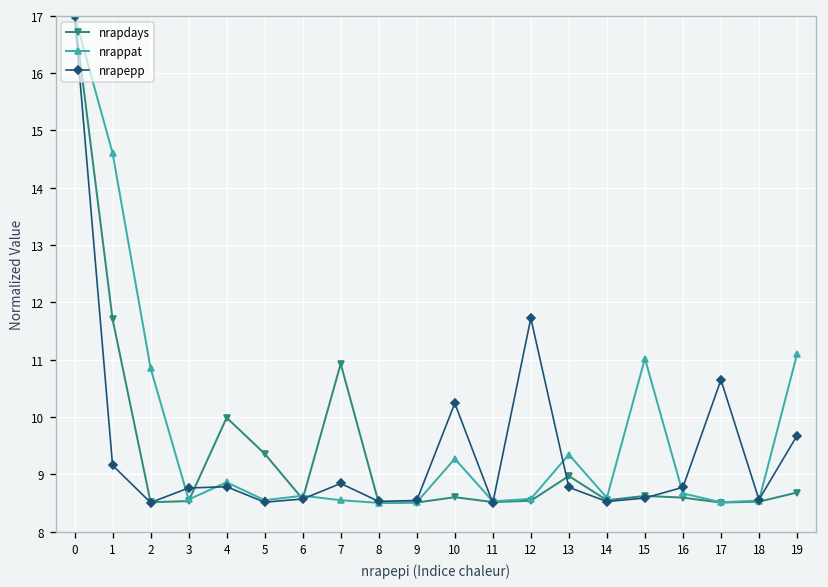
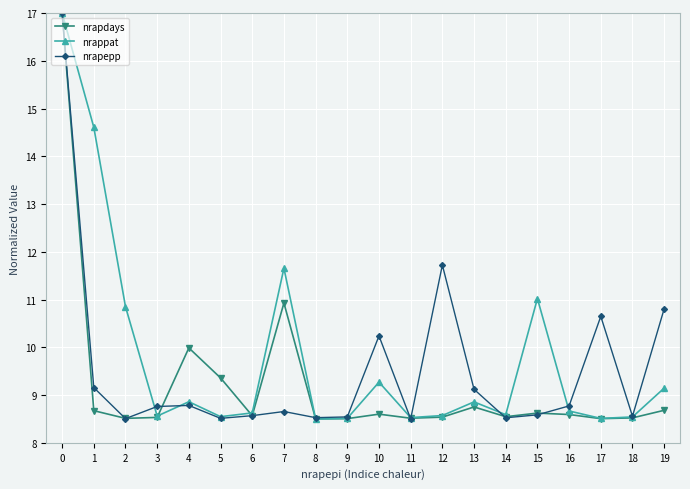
nrapdays, 1: 11.7 -> 8.7
nrappat, 7: 8.5 -> 11.7
nrapepp, 7: 8.8 -> 8.7
nrapdays, 13: 9.0 -> 8.8
nrappat, 13: 9.3 -> 8.9
nrapepp, 13: 8.8 -> 9.1
nrappat, 19: 11.1 -> 9.1
nrapepp, 19: 9.7 -> 10.8
